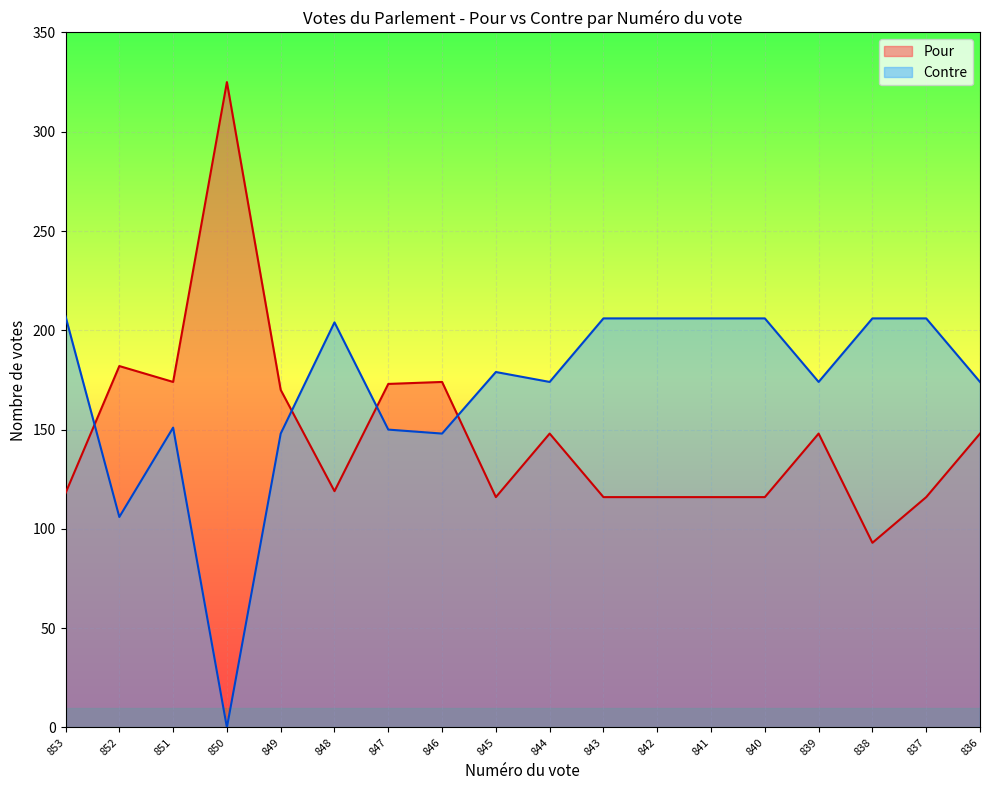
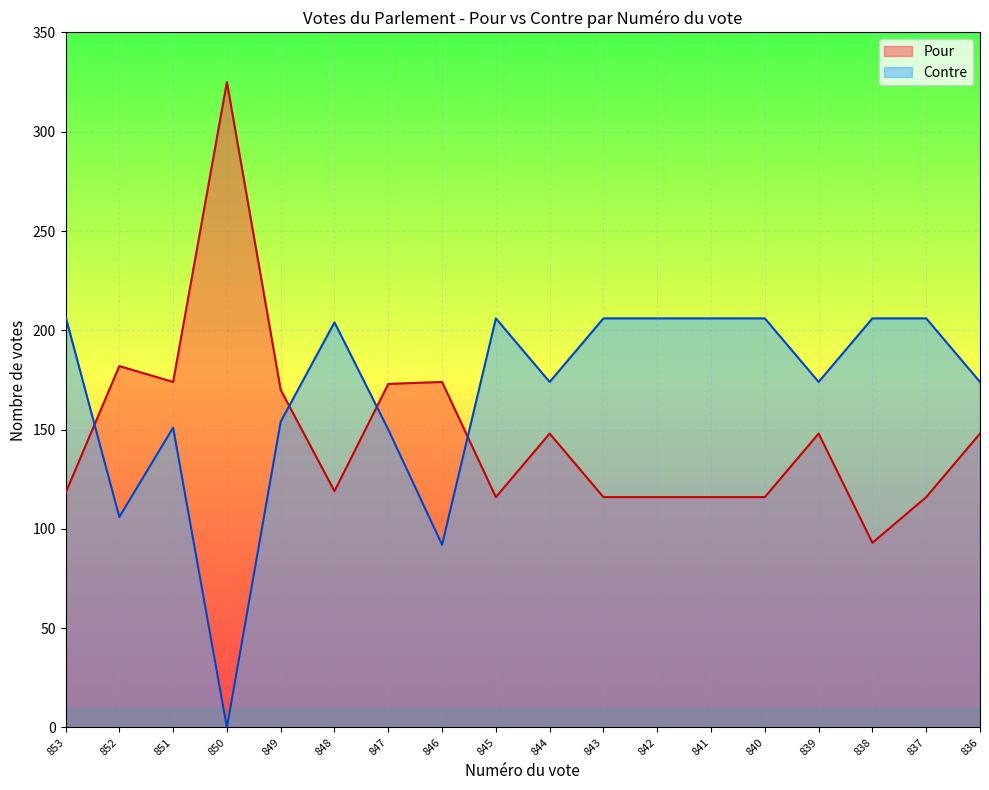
Contre, 849: 148 -> 154
Contre, 846: 148 -> 92
Contre, 845: 179 -> 206
